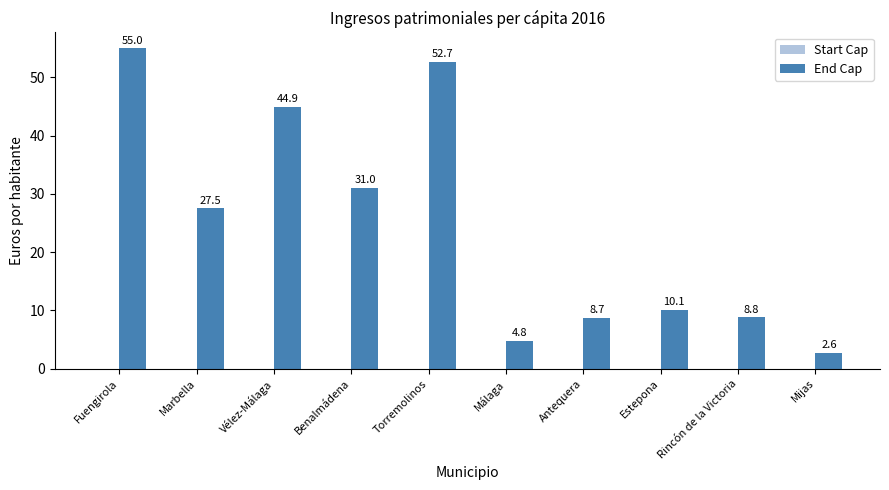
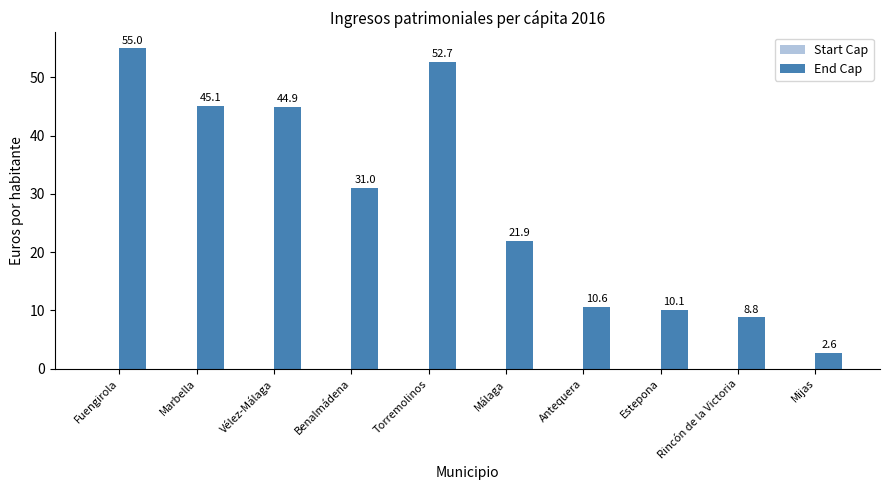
End Cap, Marbella: 27.5 -> 45.1
End Cap, Málaga: 4.8 -> 21.9
End Cap, Antequera: 8.7 -> 10.6
